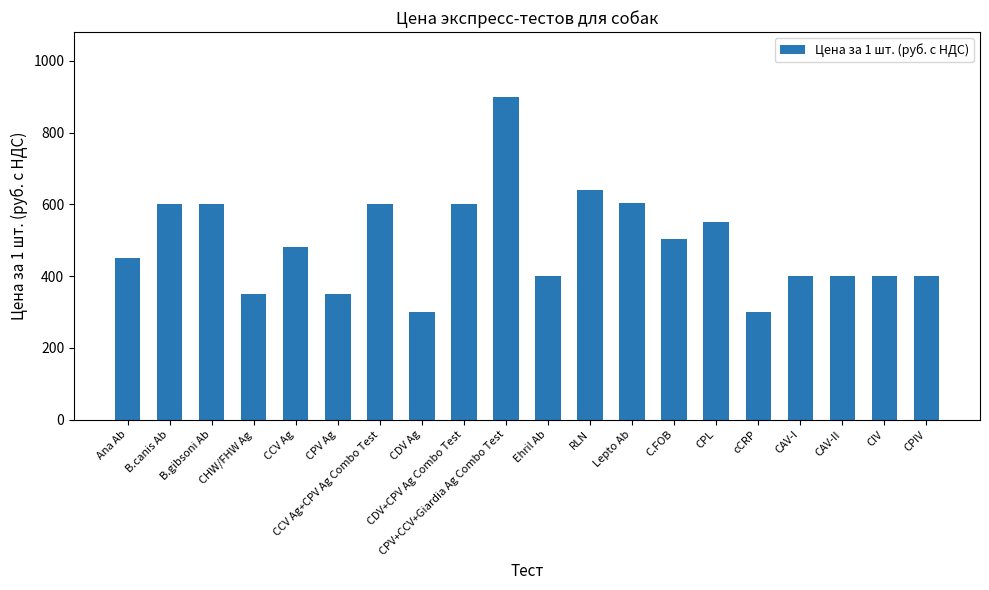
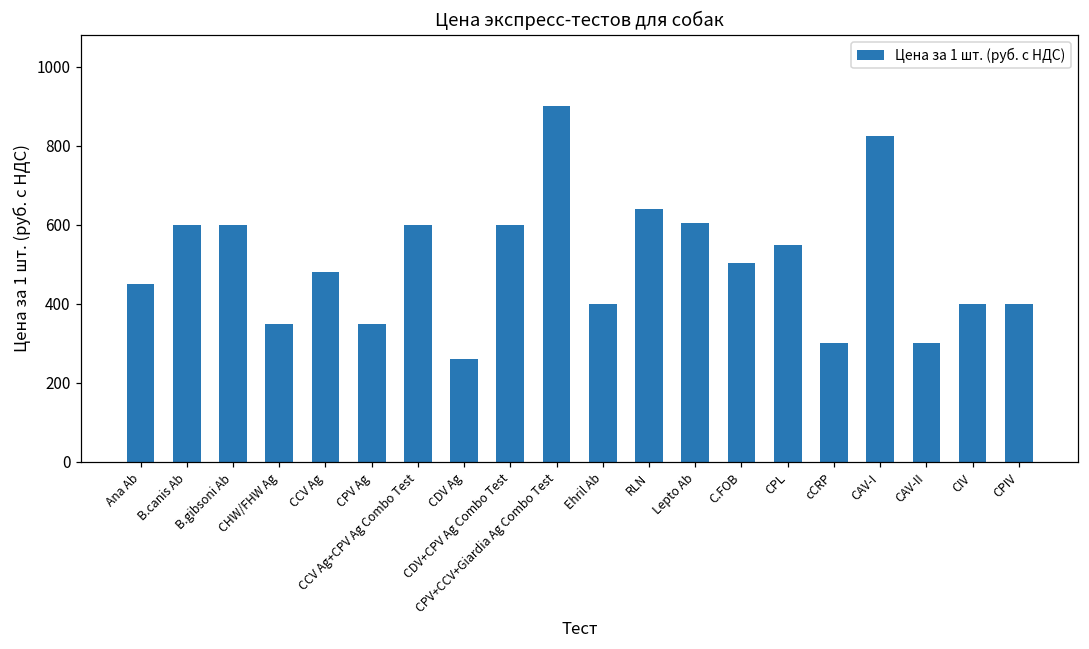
CDV Ag: 300 -> 260
CAV-I: 400 -> 830
CAV-II: 400 -> 300
